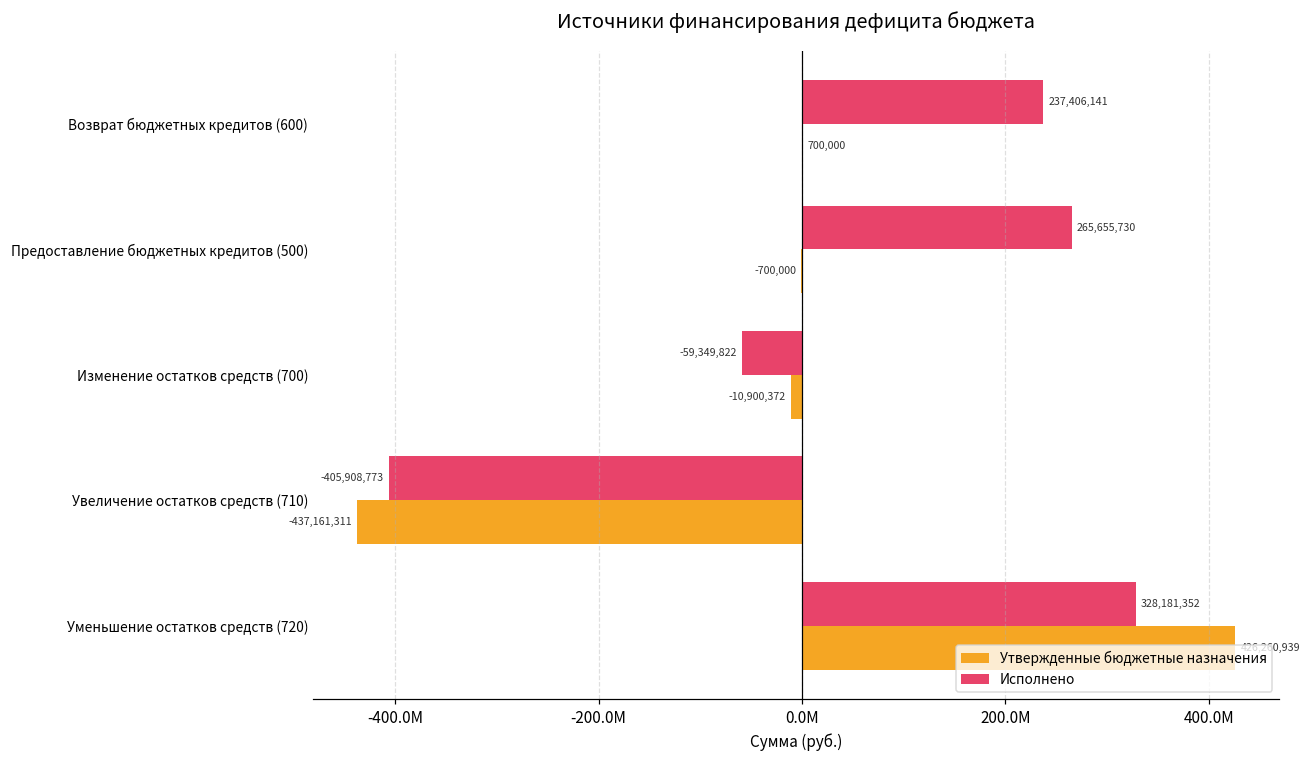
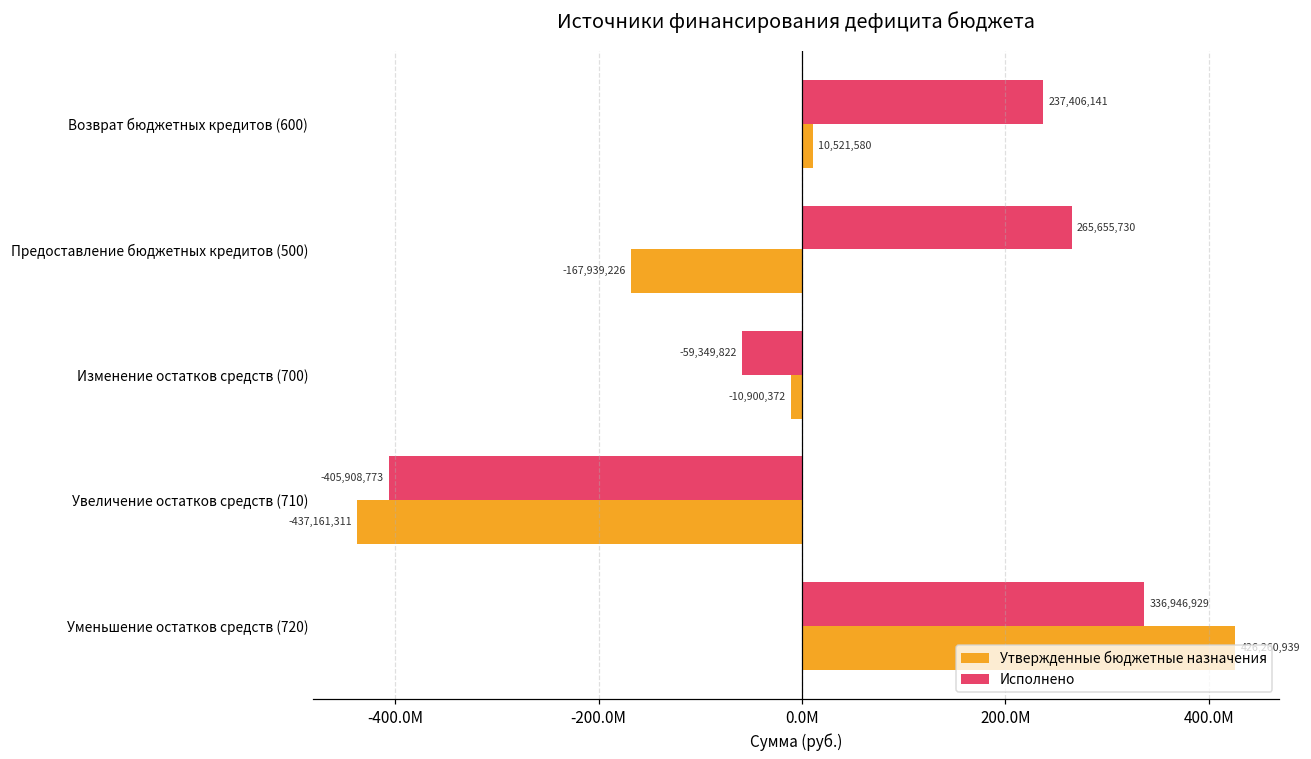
Утвержденные бюджетные назначения, Возврат бюджетных кредитов (600): 700,000 -> 10,521,580
Утвержденные бюджетные назначения, Предоставление бюджетных кредитов (500): -700,000 -> -167,939,226
Исполнено, Уменьшение остатков средств (720): 328,181,352 -> 336,946,929
